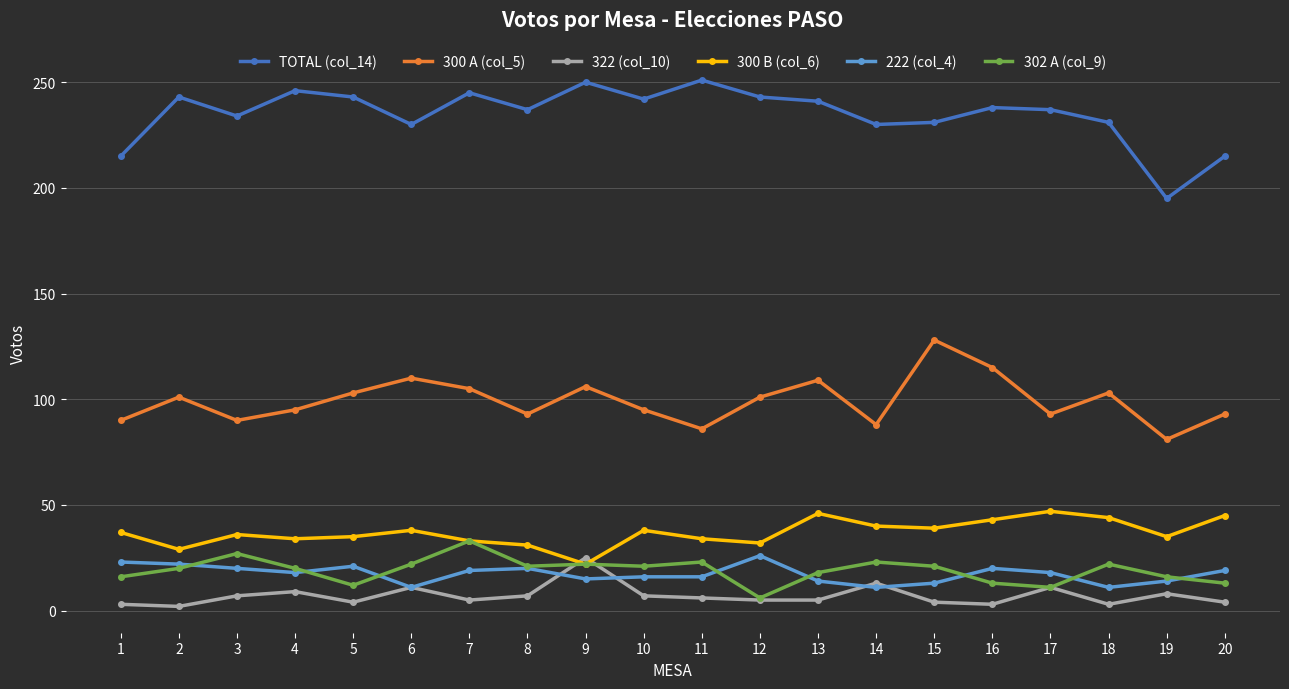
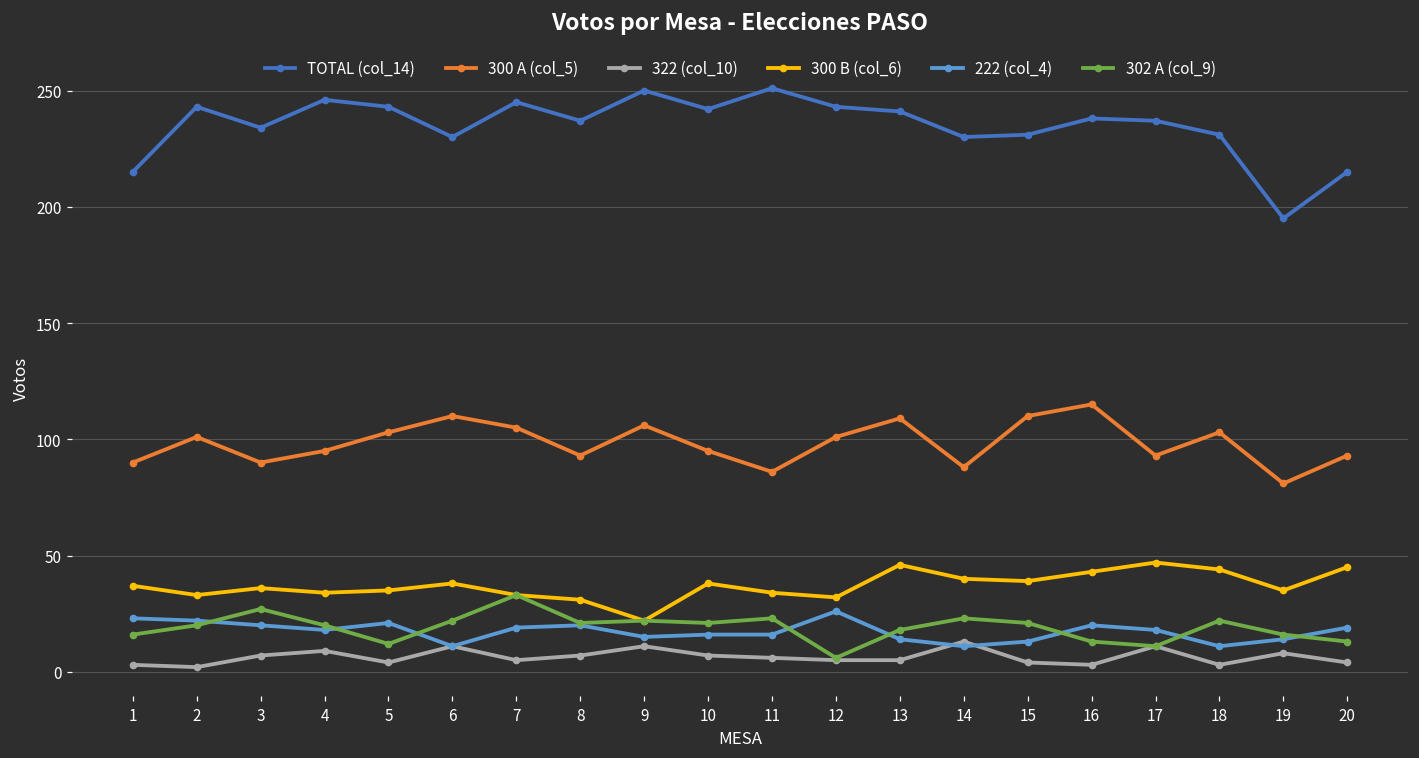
300 B (col_6), 2: 29 -> 33
322 (col_10), 9: 25 -> 11
300 A (col_5), 15: 128 -> 110
